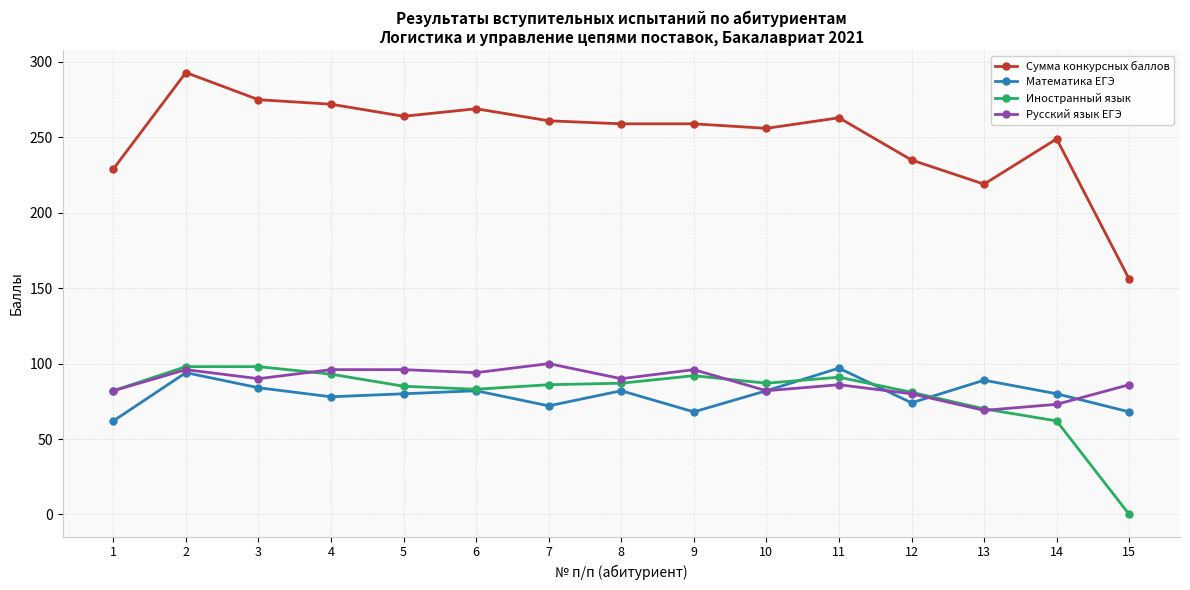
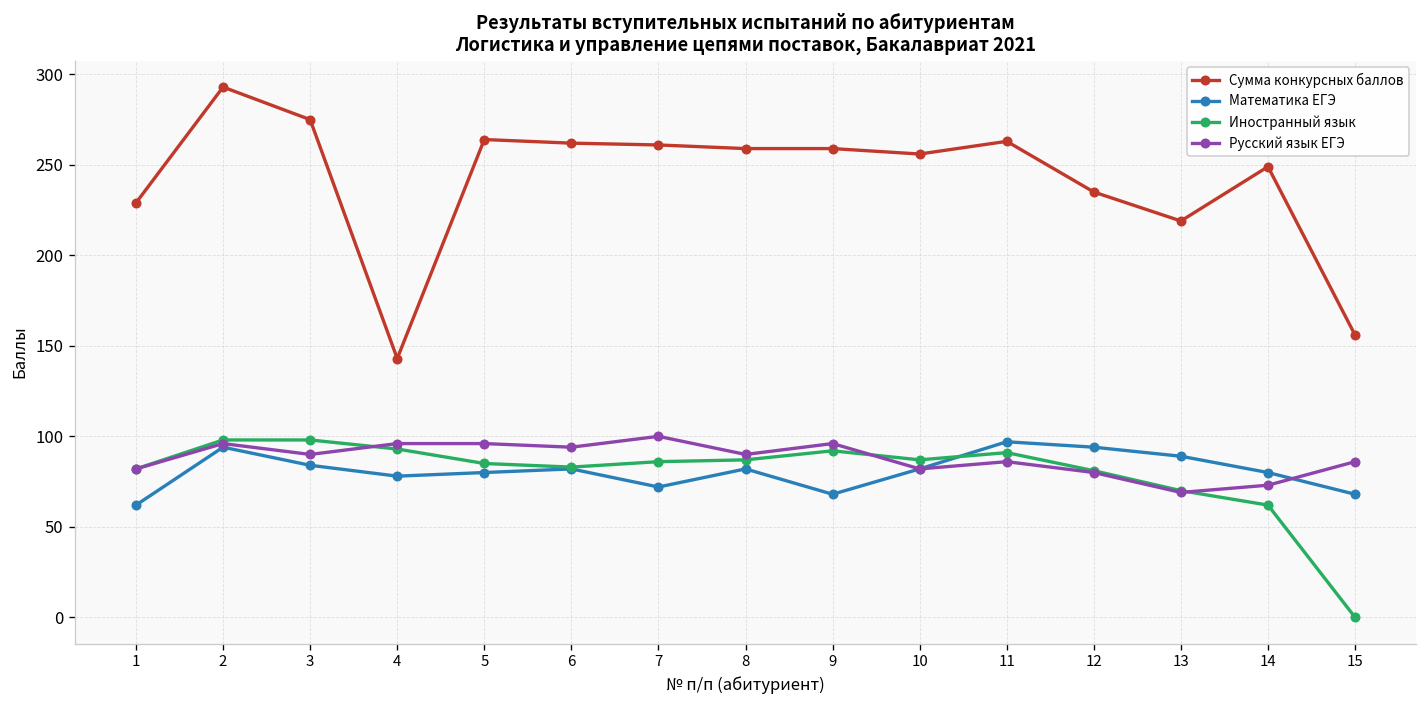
Сумма конкурсных баллов, 4: 272 -> 143
Сумма конкурсных баллов, 6: 269 -> 262
Математика ЕГЭ, 12: 74 -> 94
